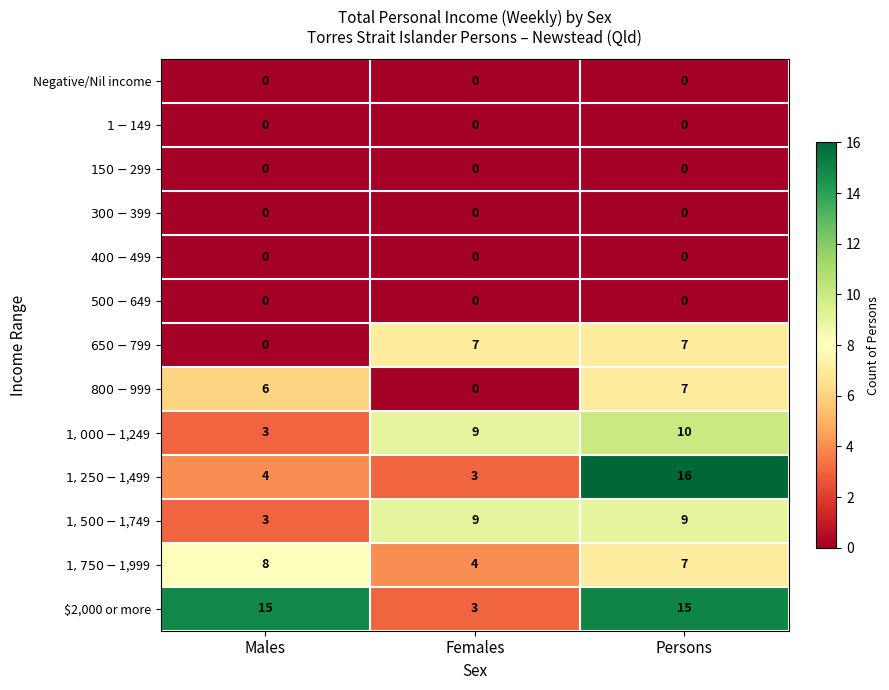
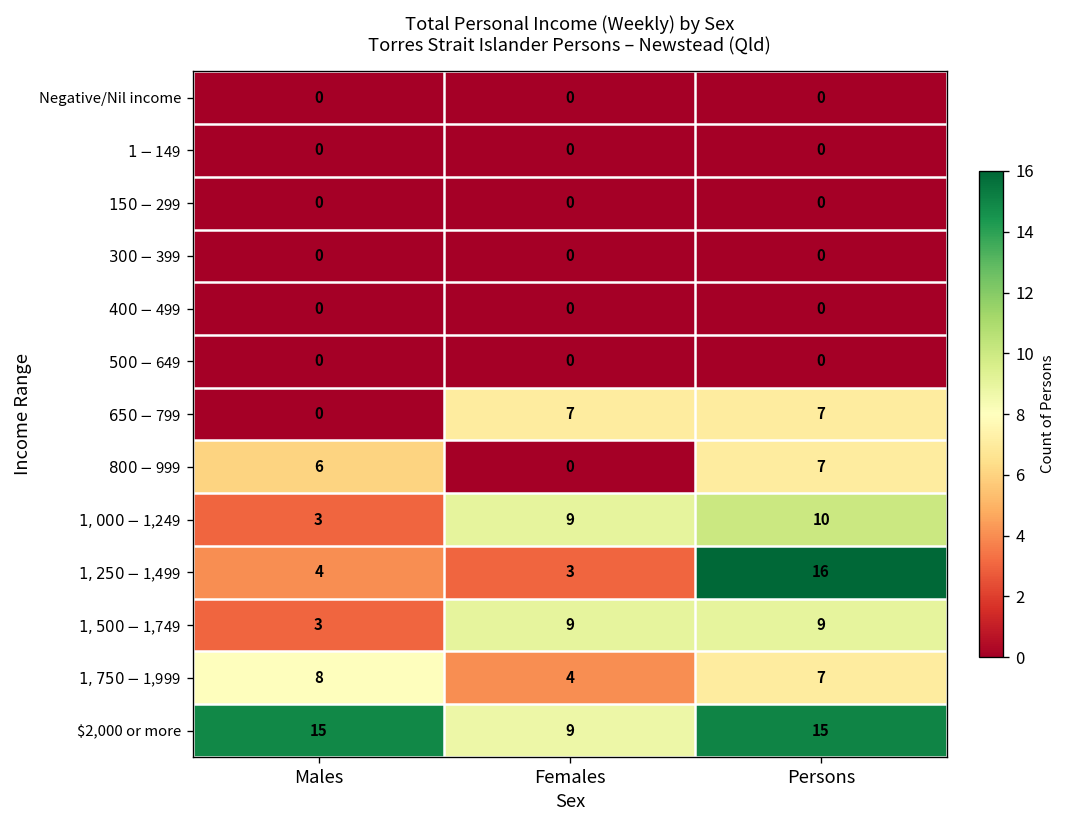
$2,000 or more, Females: 3 -> 9
